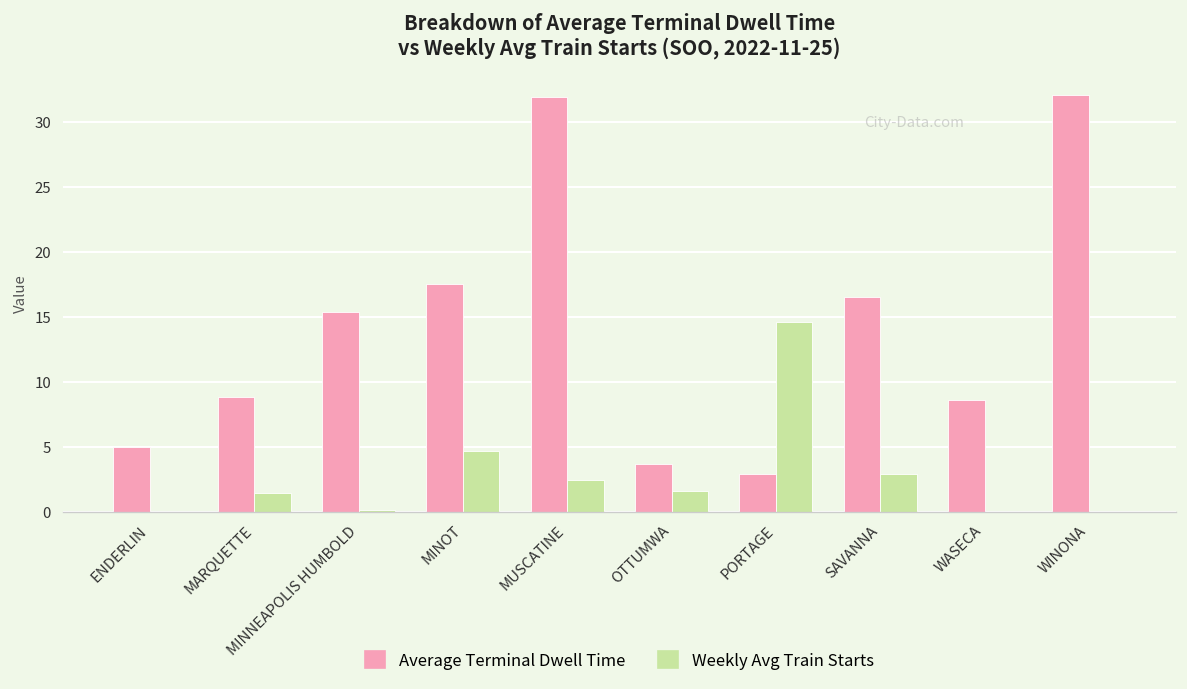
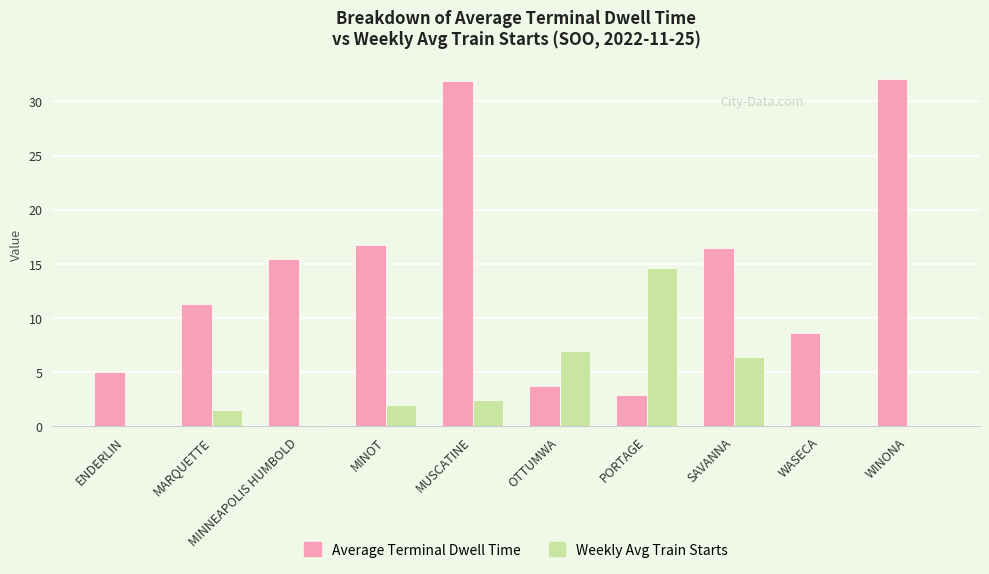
Average Terminal Dwell Time, MARQUETTE: 8.8 -> 11.3
Average Terminal Dwell Time, MINOT: 17.5 -> 16.7
Weekly Avg Train Starts, MINOT: 4.7 -> 2.0
Weekly Avg Train Starts, OTTUMWA: 1.6 -> 7.0
Weekly Avg Train Starts, SAVANNA: 2.9 -> 6.4
